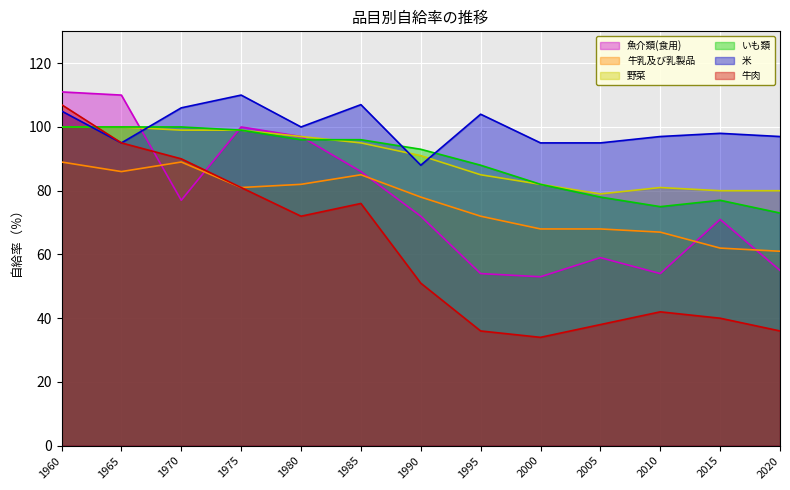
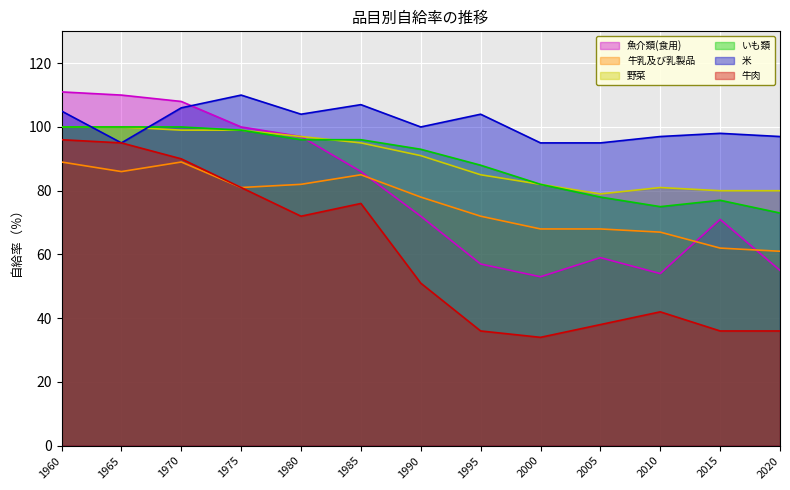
牛肉, 1960: 107 -> 96
魚介類(食用), 1970: 77 -> 108
米, 1980: 100 -> 104
米, 1990: 88 -> 100
魚介類(食用), 1995: 54 -> 57
牛肉, 2015: 40 -> 36
